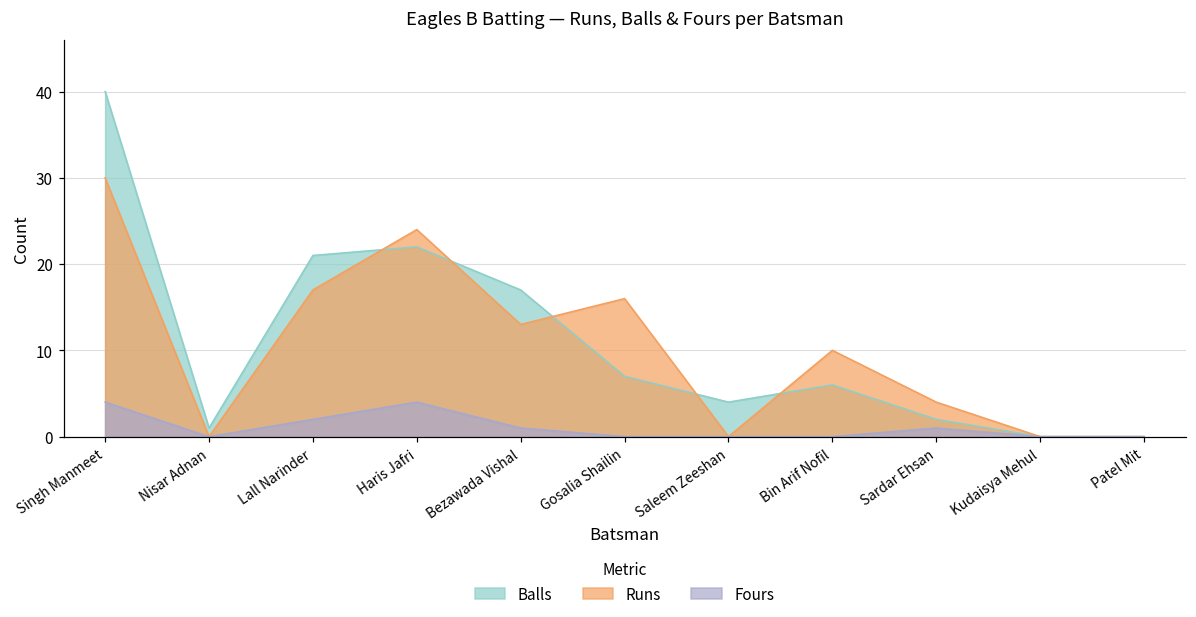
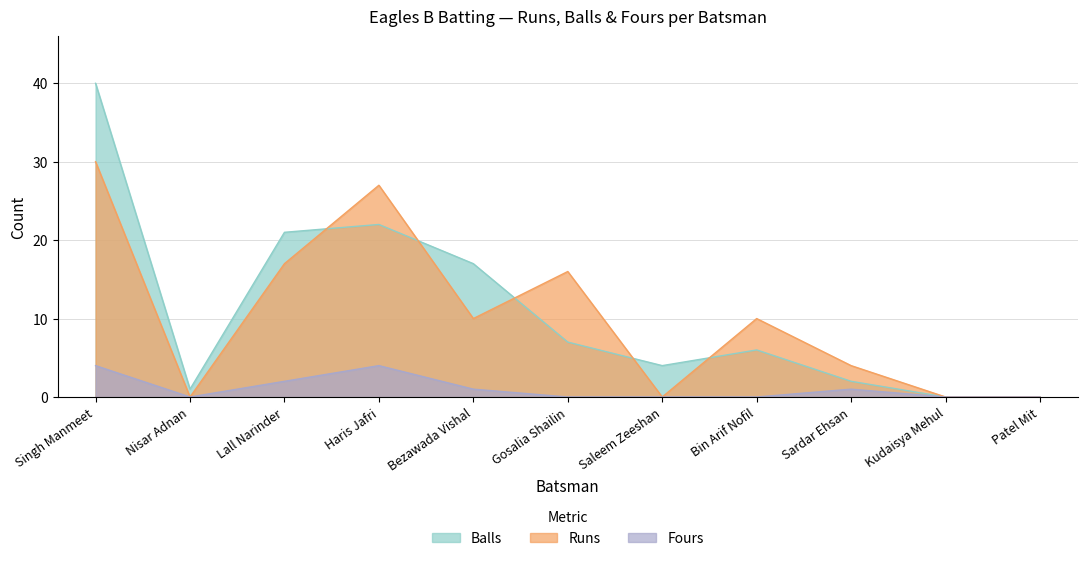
Runs, Haris Jafri: 24 -> 27
Runs, Bezawada Vishal: 13 -> 10
